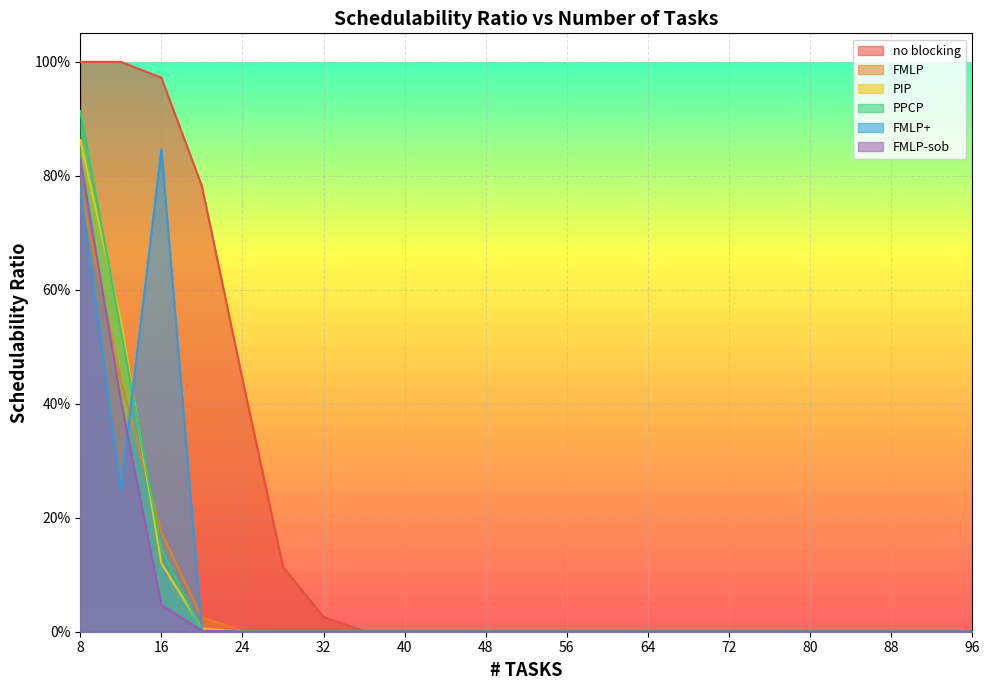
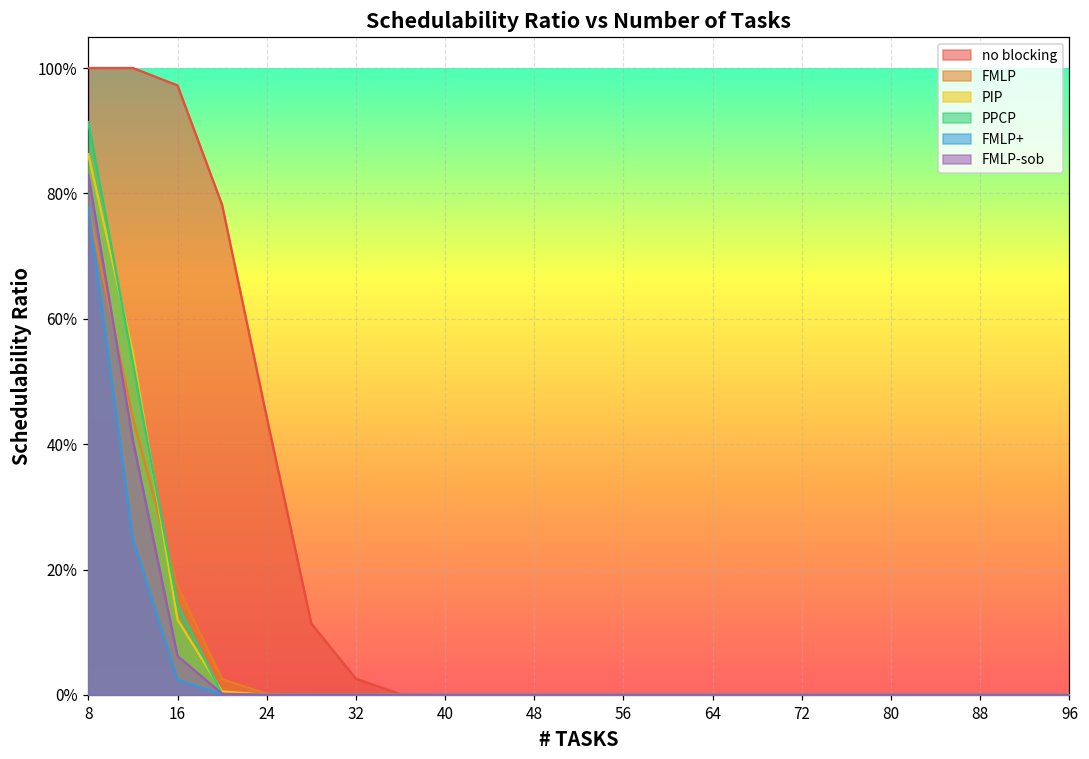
FMLP+, 16: 85% -> 2%
FMLP-sob, 16: 5% -> 6%
